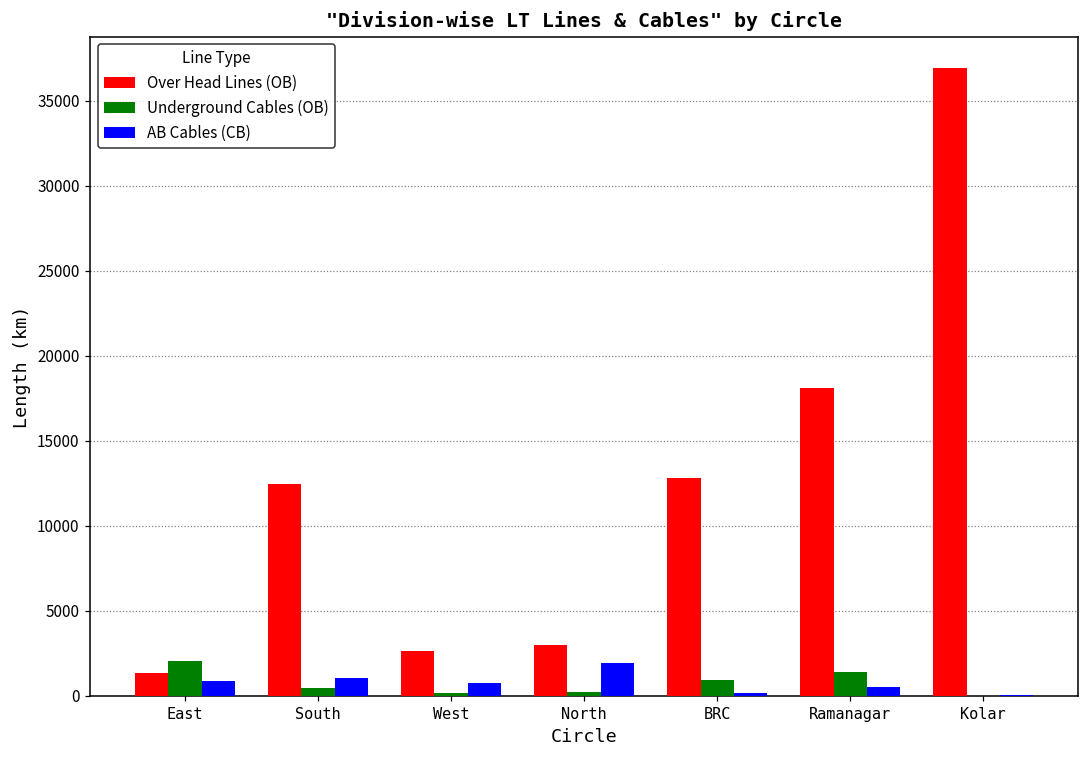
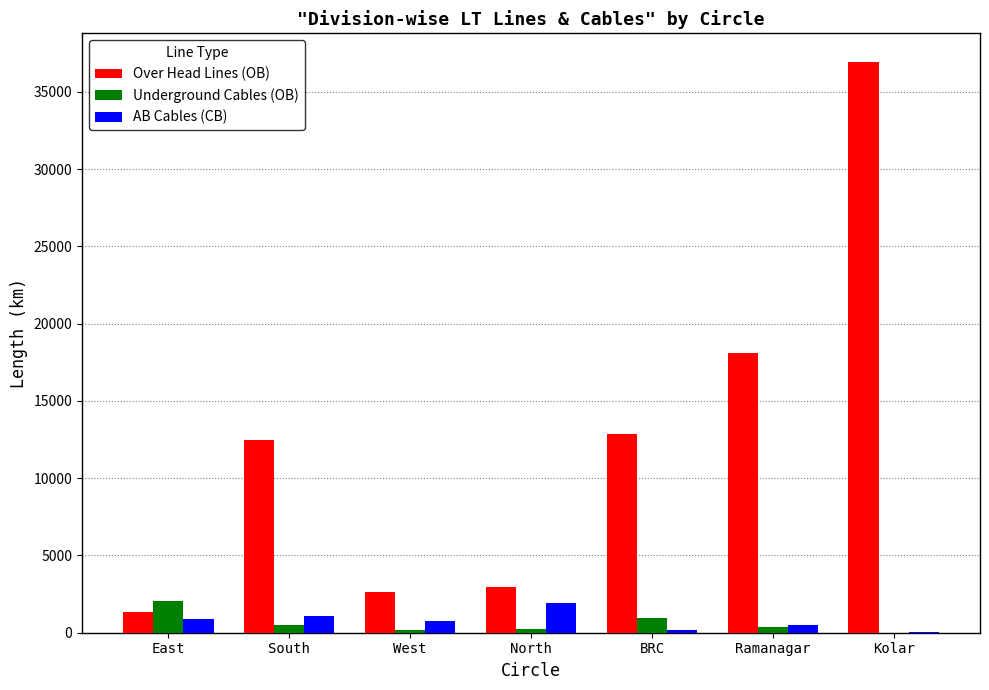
Underground Cables (OB), Ramanagar: 1400 -> 300
